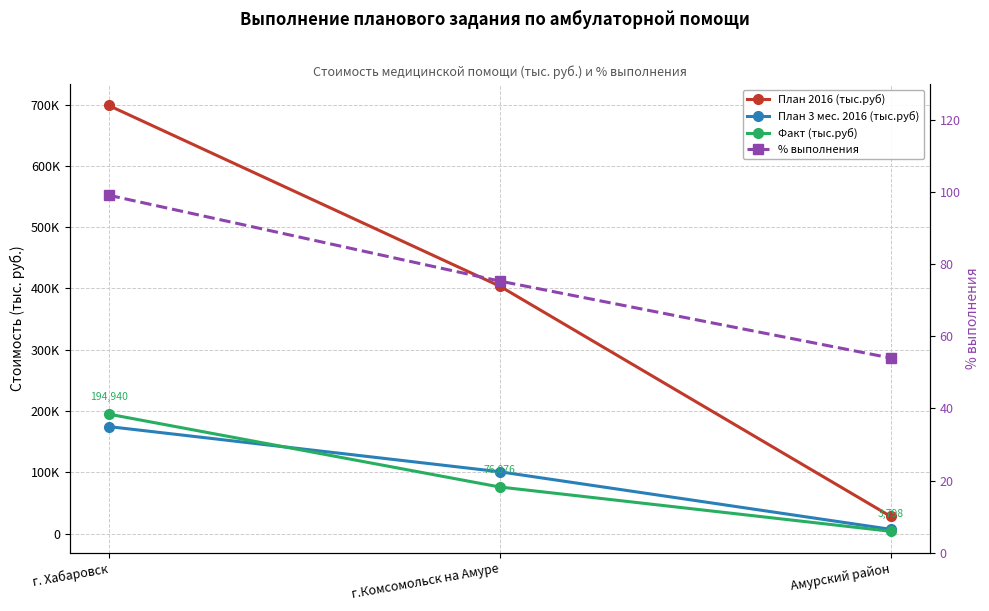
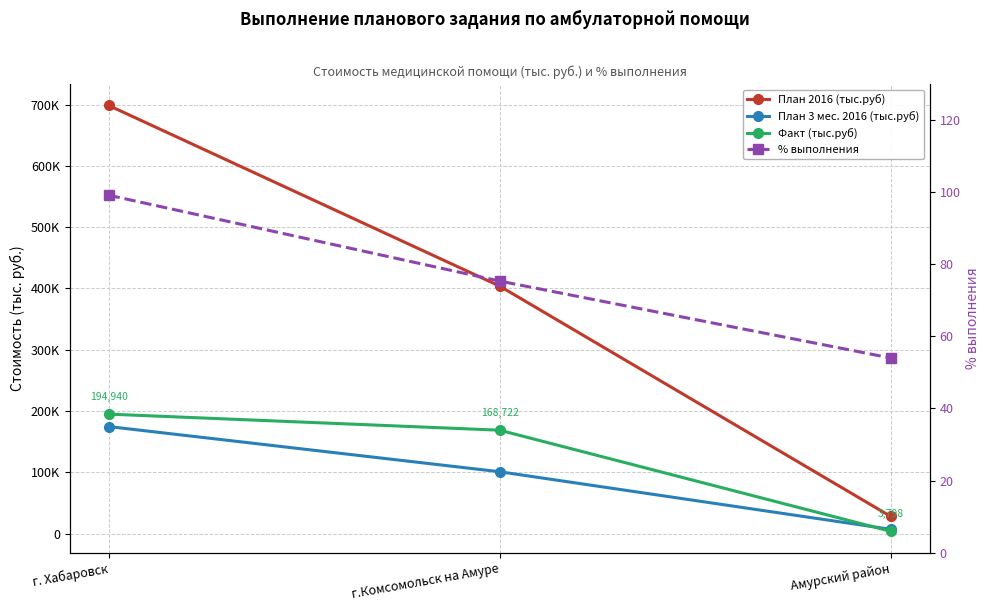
Факт (тыс.руб), г.Комсомольск на Амуре: 76,076 -> 168,722
